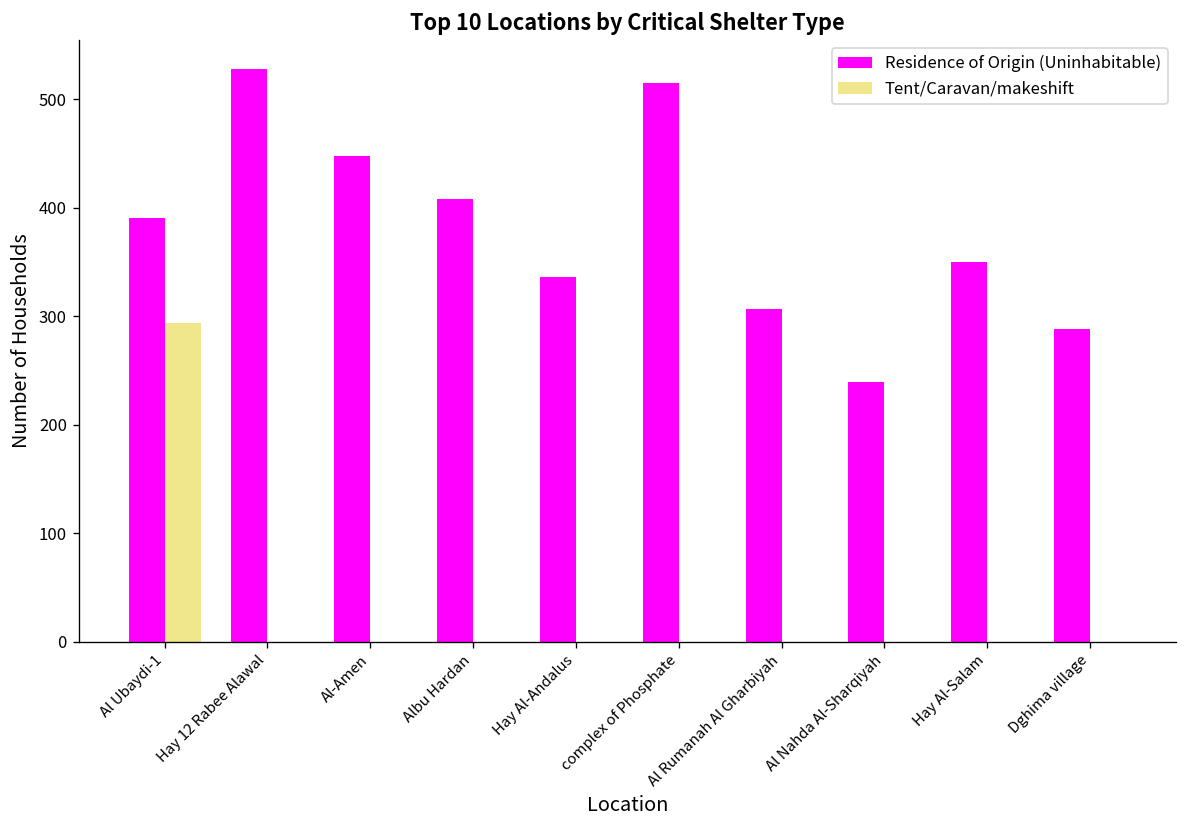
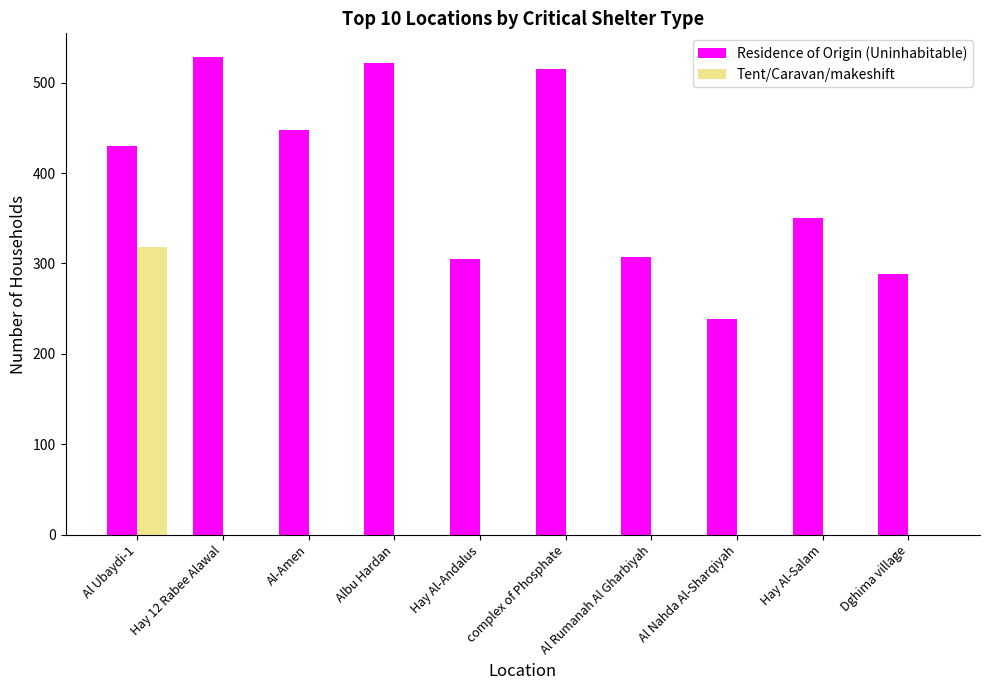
Residence of Origin (Uninhabitable), Al Ubaydi-1: 390 -> 430
Tent/Caravan/makeshift, Al Ubaydi-1: 290 -> 320
Residence of Origin (Uninhabitable), Albu Hardan: 410 -> 520
Residence of Origin (Uninhabitable), Hay Al-Andalus: 340 -> 310
